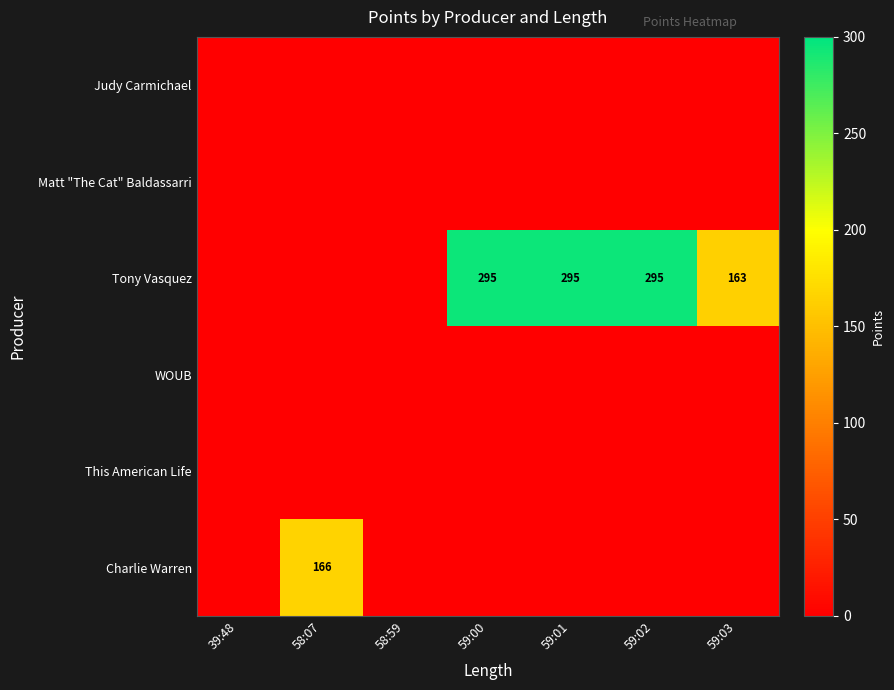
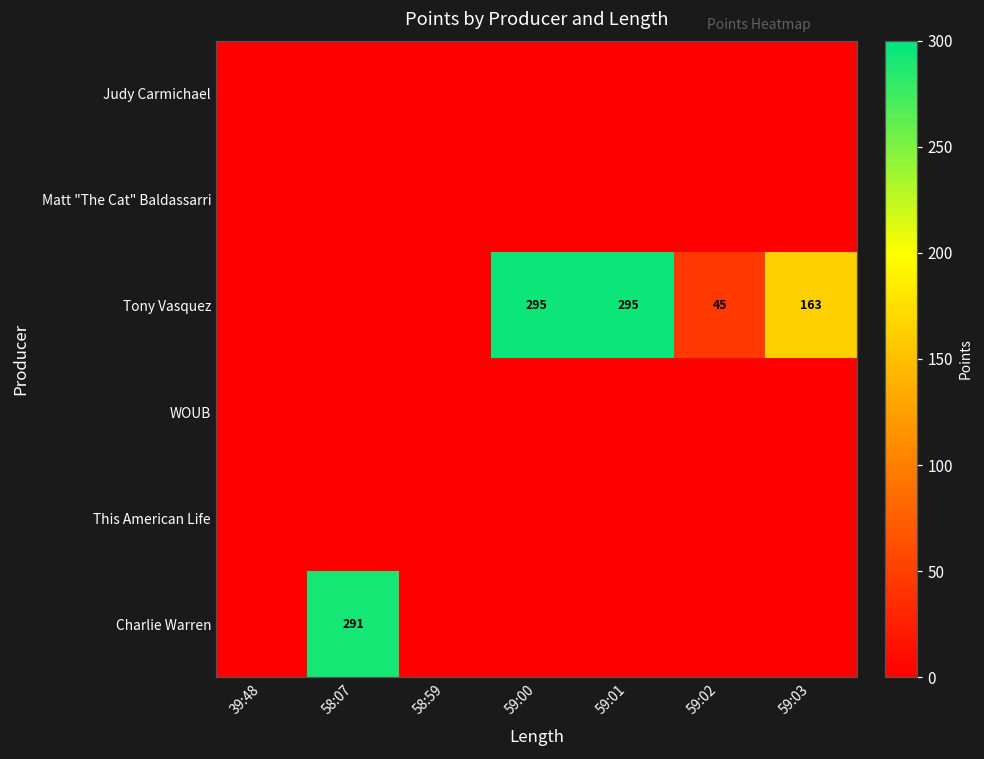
Tony Vasquez, 59:02: 295 -> 45
Charlie Warren, 58:07: 166 -> 291
